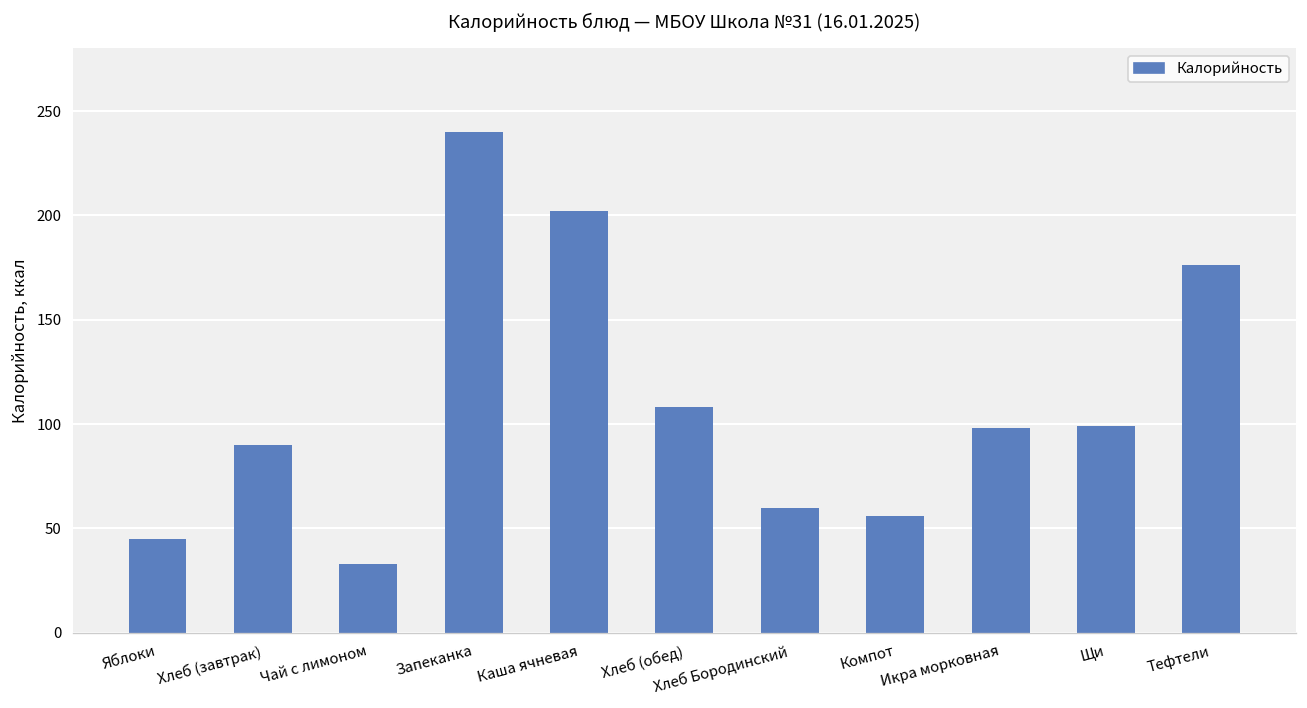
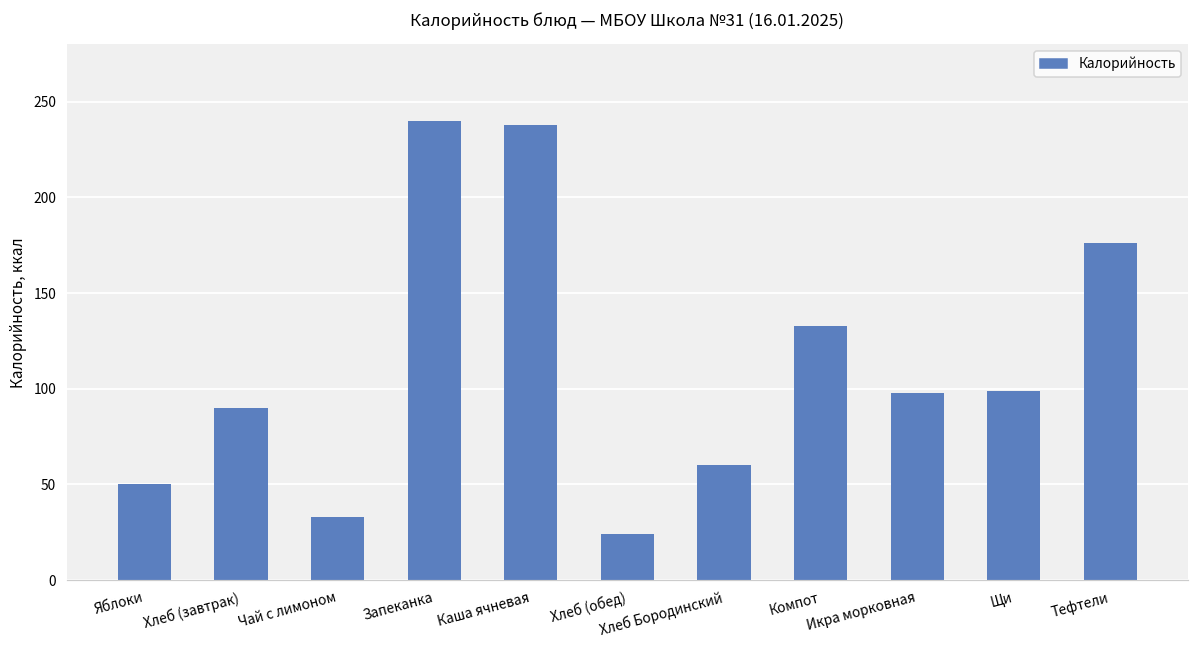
Яблоки: 45 -> 50
Каша ячневая: 202 -> 238
Хлеб (обед): 108 -> 24
Компот: 56 -> 133
